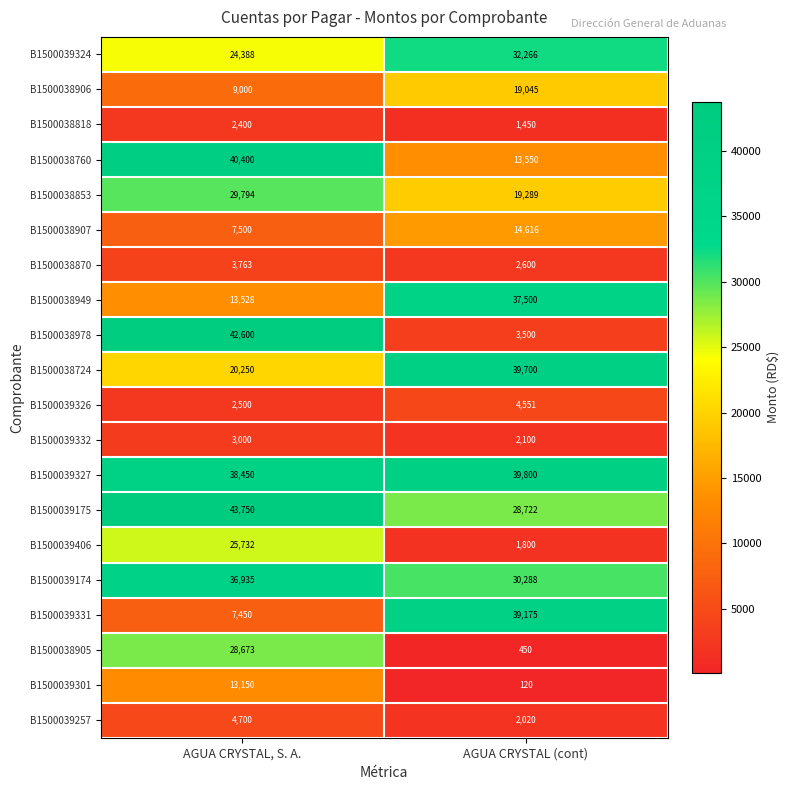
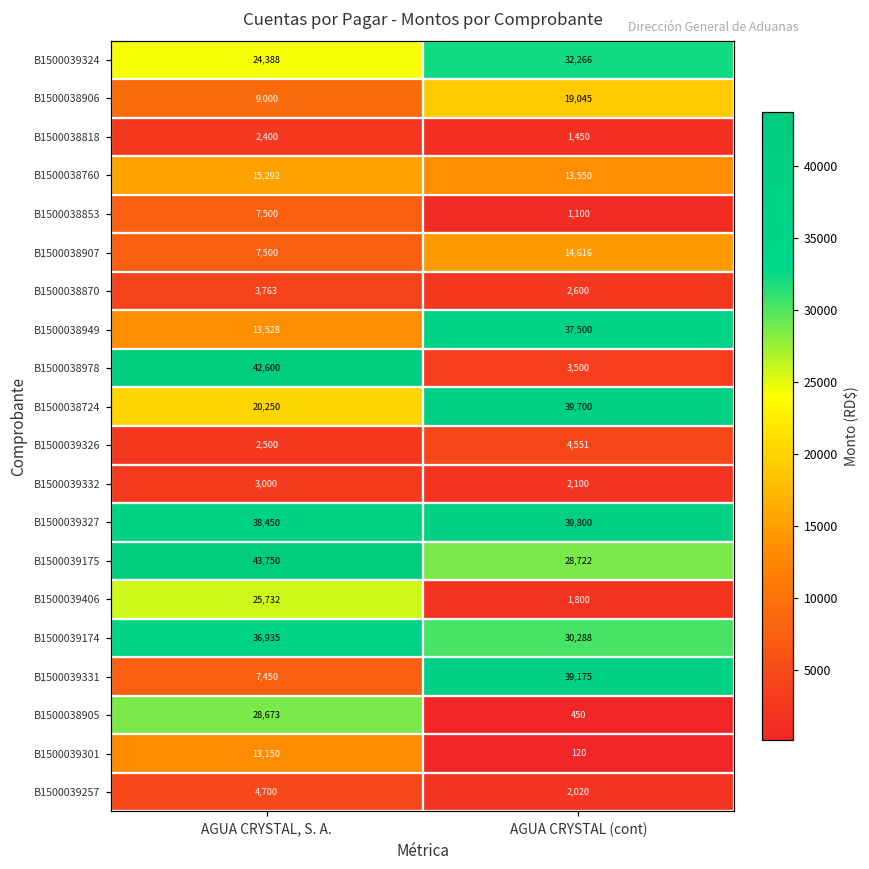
B1500038760, AGUA CRYSTAL, S. A.: 40,400 -> 15,292
B1500038853, AGUA CRYSTAL, S. A.: 29,794 -> 7,500
B1500038853, AGUA CRYSTAL (cont): 19,289 -> 1,100
